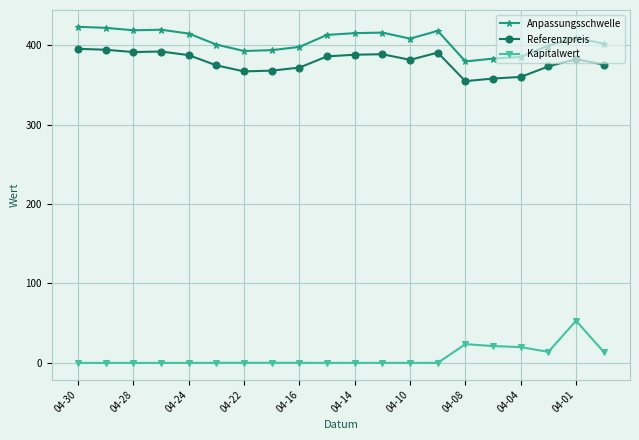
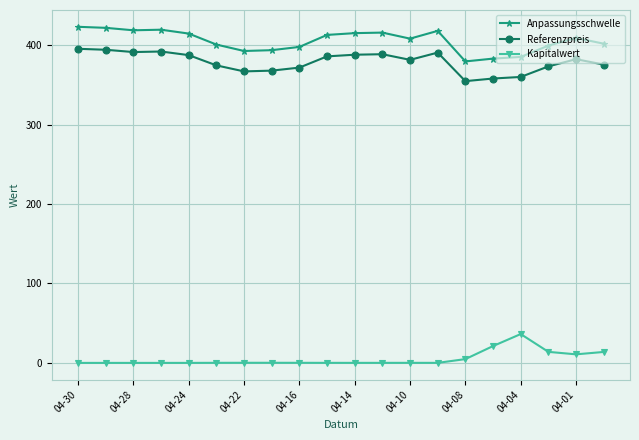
Kapitalwert, 04-08: 20 -> 0
Kapitalwert, 04-04: 20 -> 40
Kapitalwert, 04-01: 50 -> 10
